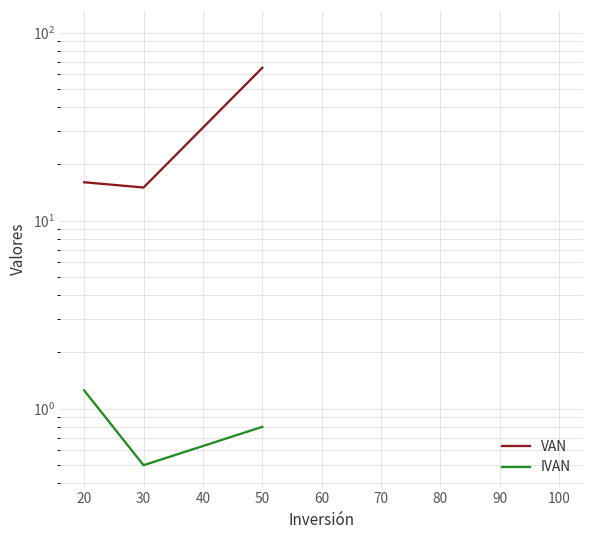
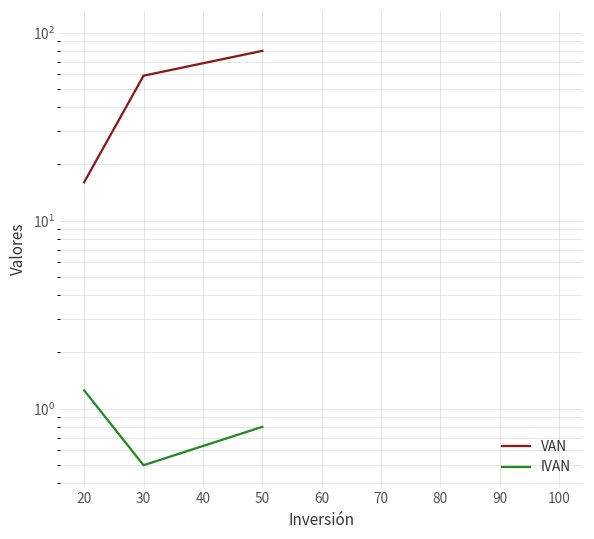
VAN, 30: 15 -> 59
VAN, 50: 65 -> 80
